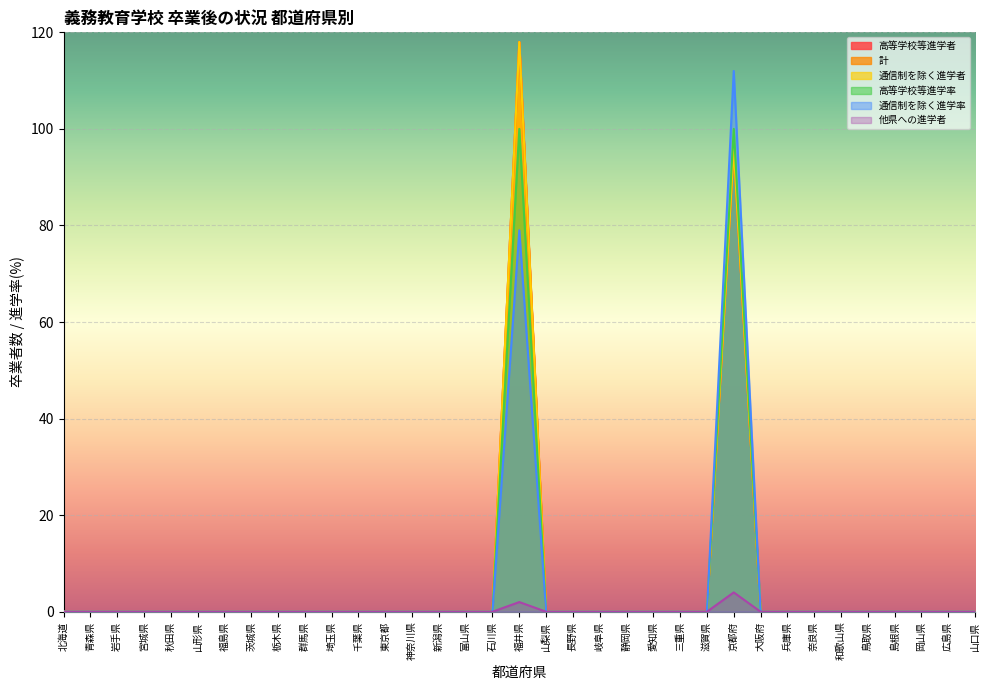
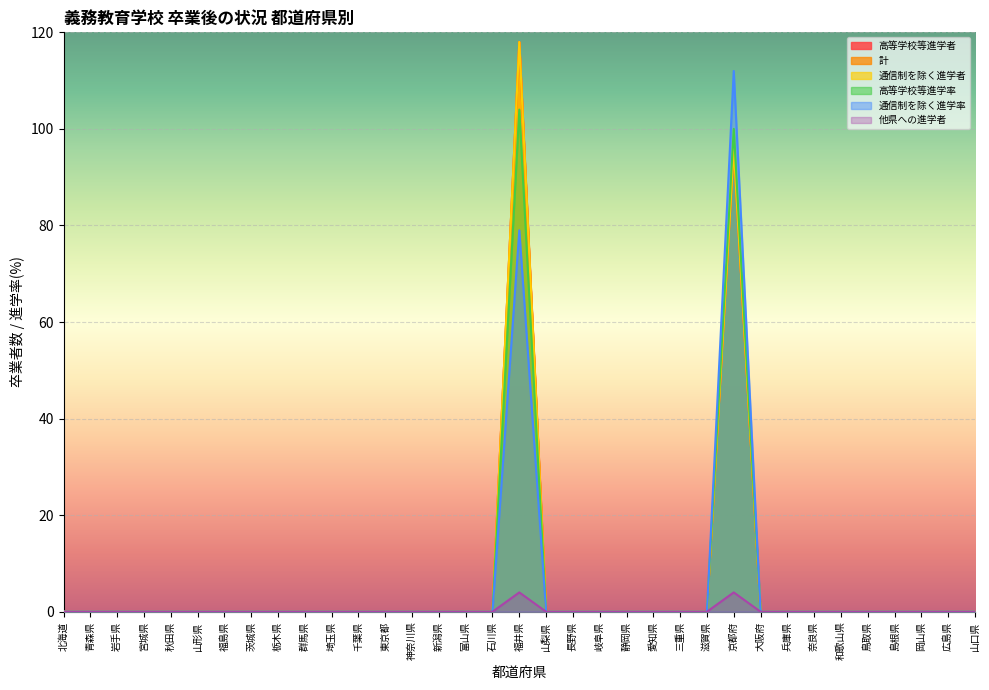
高等学校等進学率, 福井県: 100 -> 104
他県への進学者, 福井県: 2 -> 4
